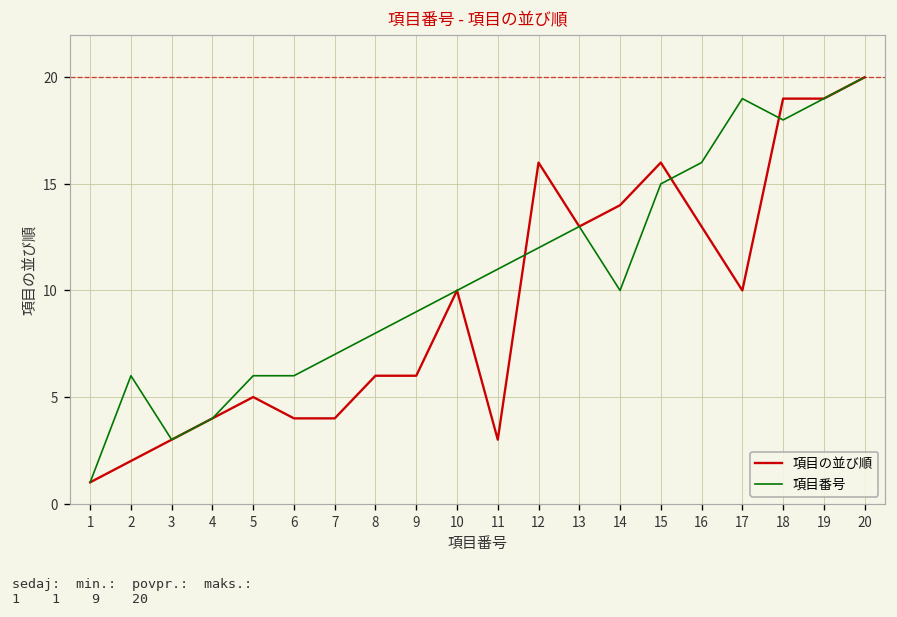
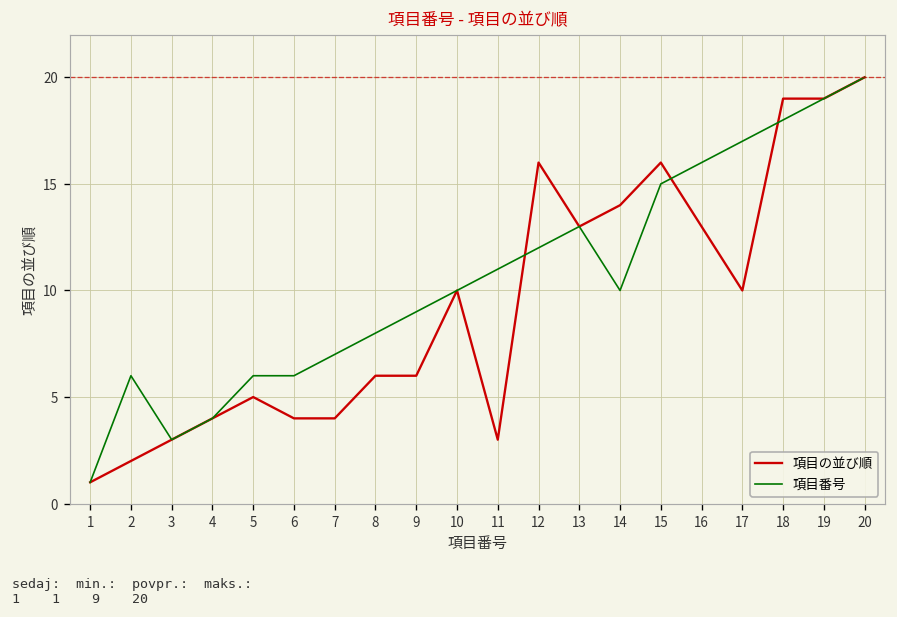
項目番号, 17: 19 -> 17
